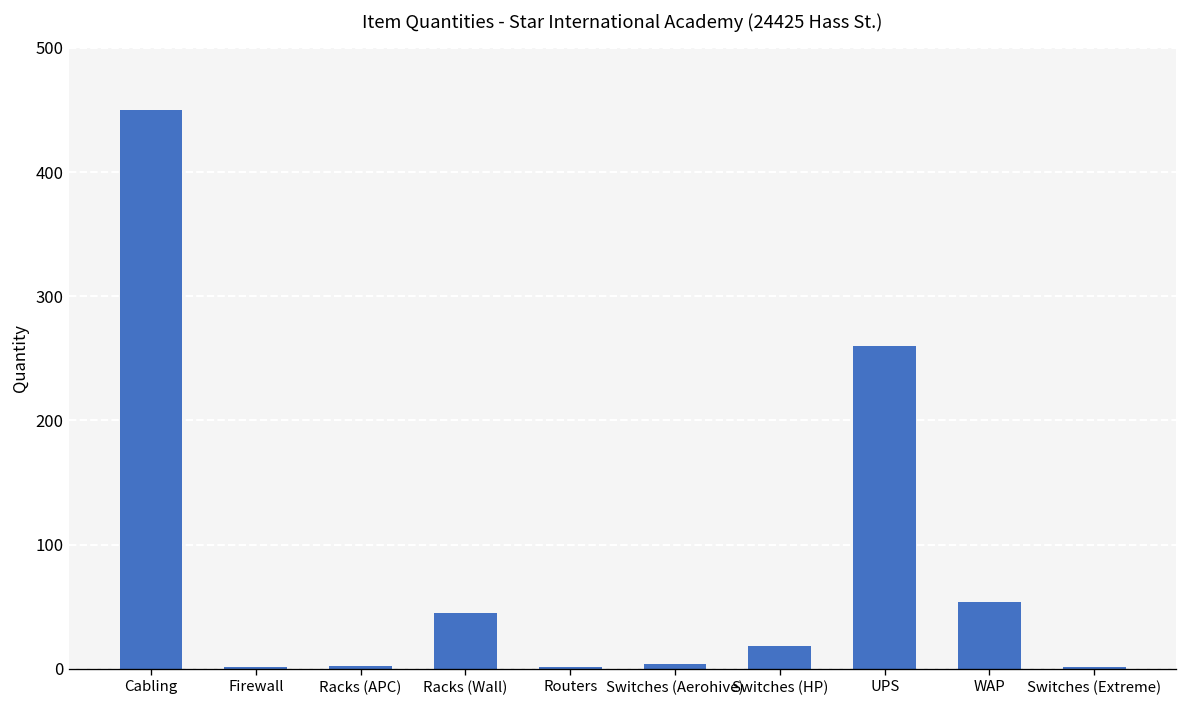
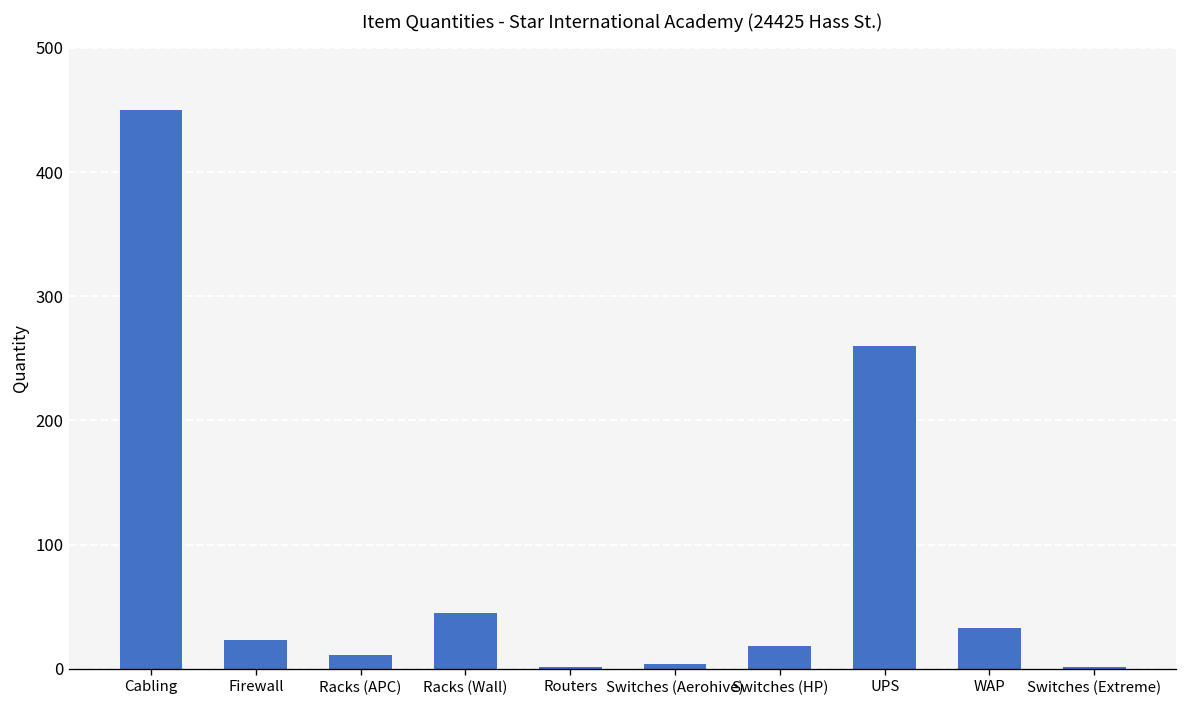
Firewall: 1 -> 23
Racks (APC): 2 -> 11
WAP: 54 -> 33
